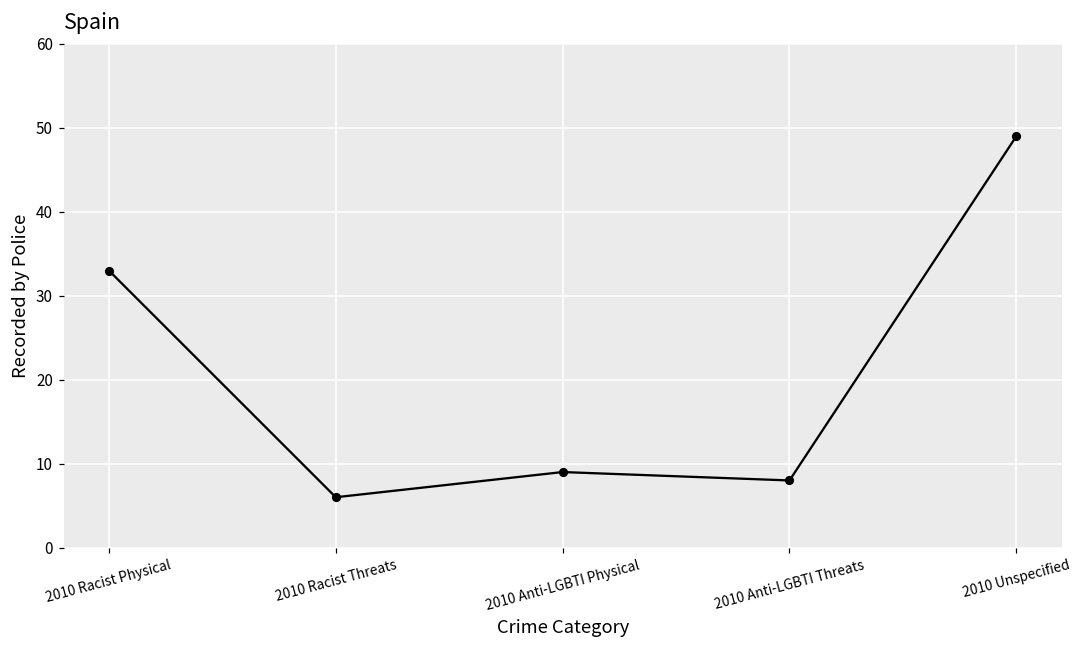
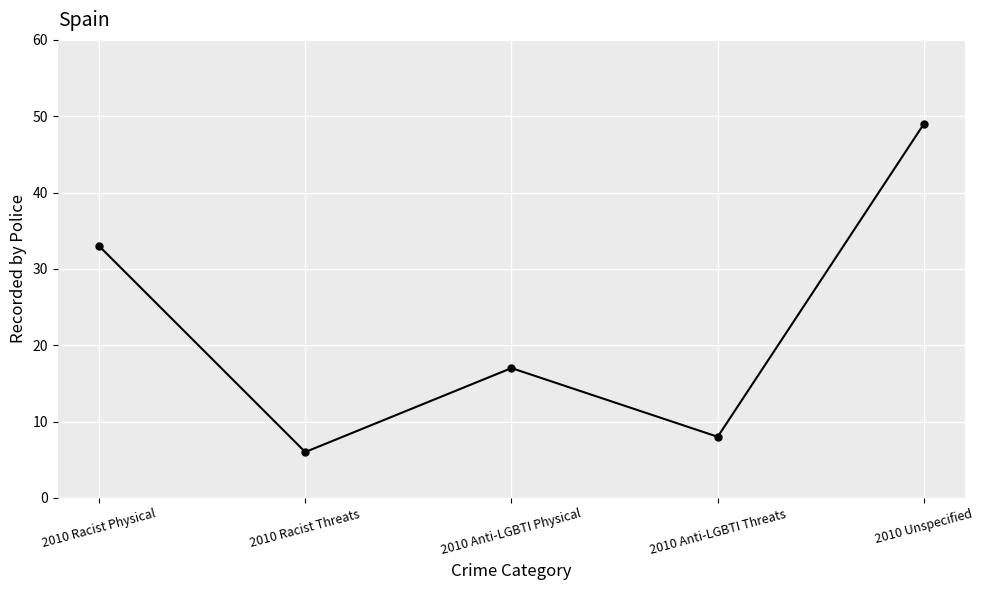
2010 Anti-LGBTI Physical: 9 -> 17
